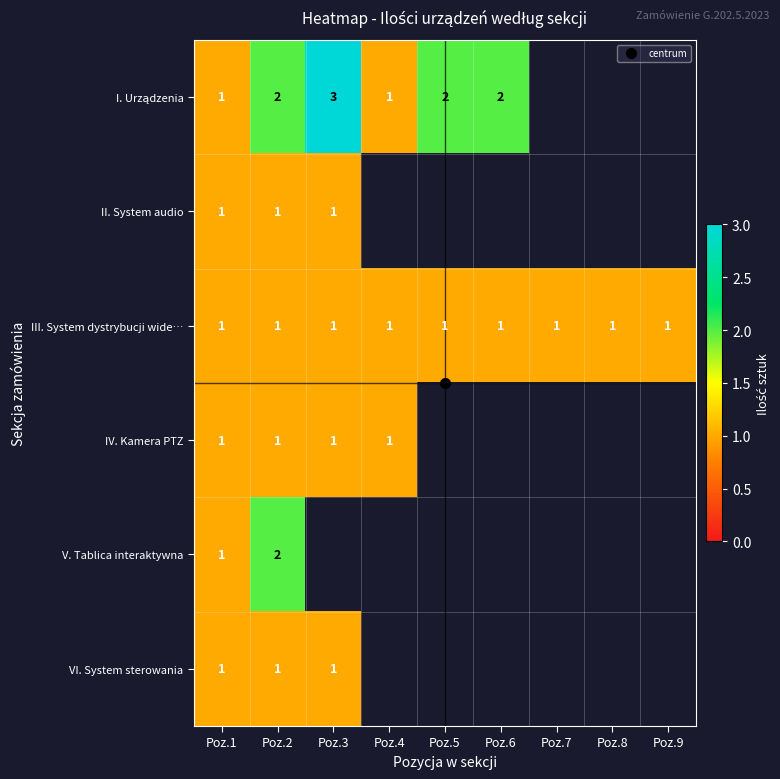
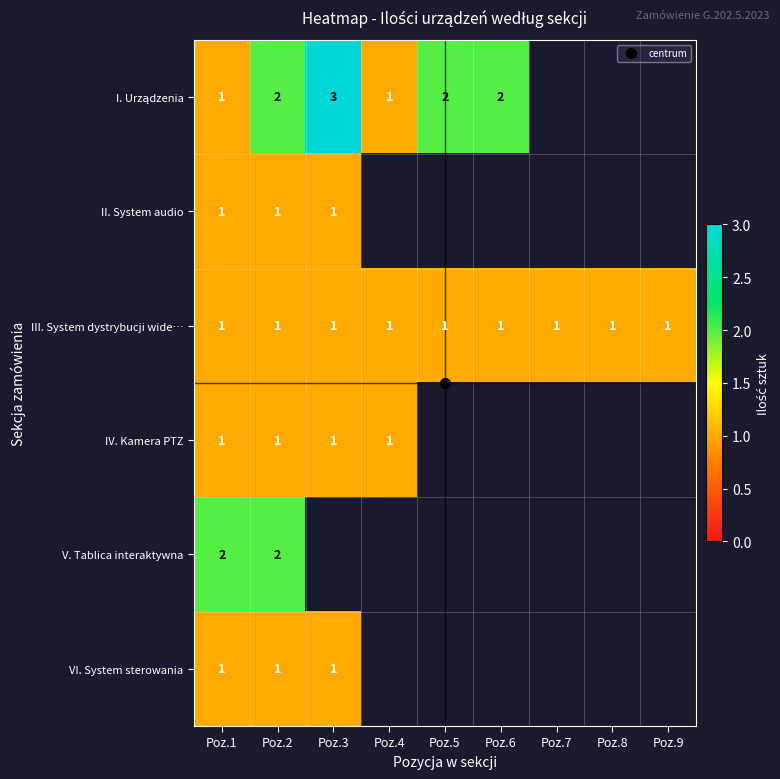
V. Tablica interaktywna, Poz.1: 1 -> 2
